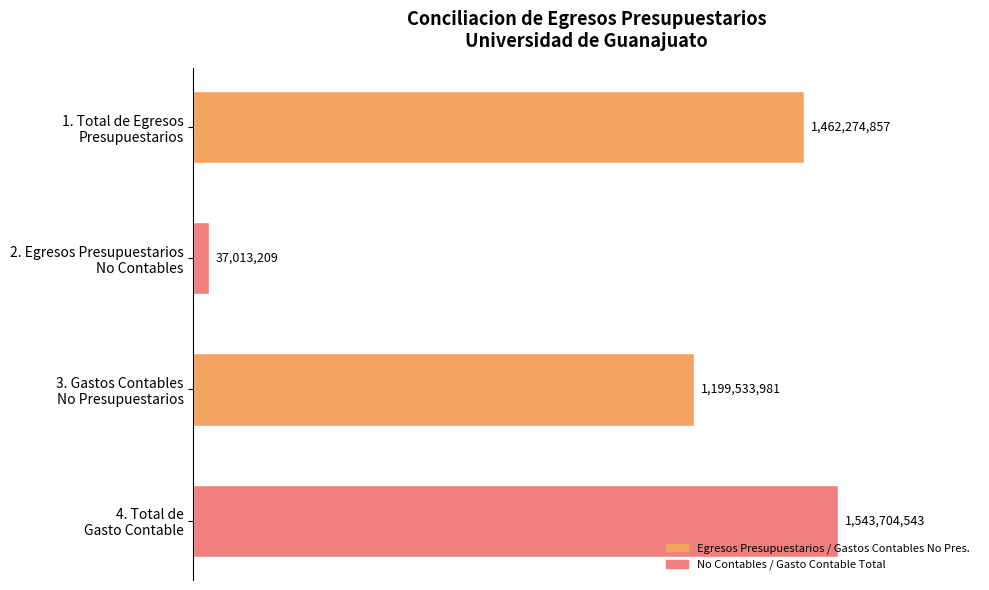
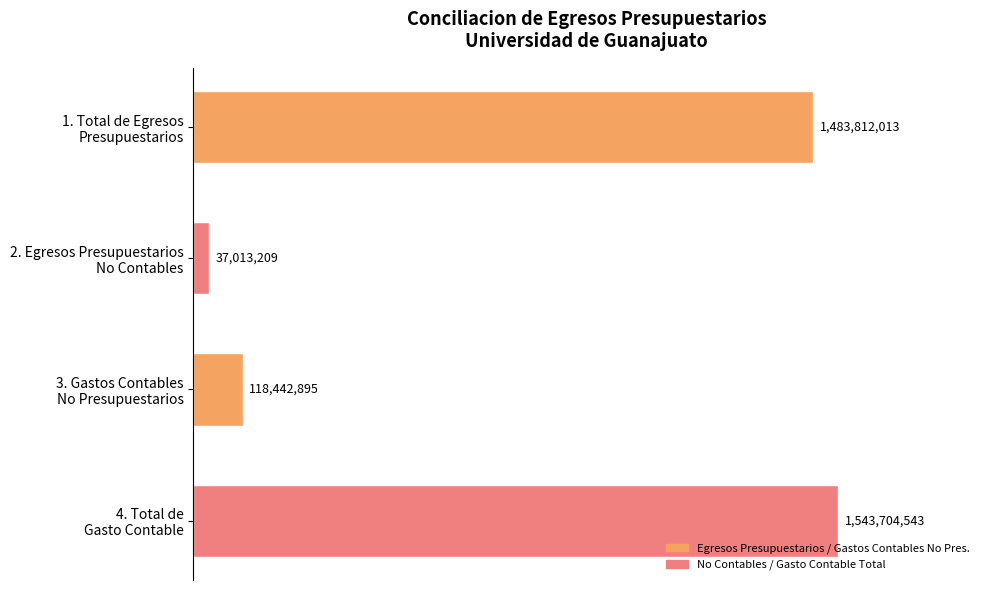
1. Total de Egresos Presupuestarios: 1,462,274,857 -> 1,483,812,013
3. Gastos Contables No Presupuestarios: 1,199,533,981 -> 118,442,895
